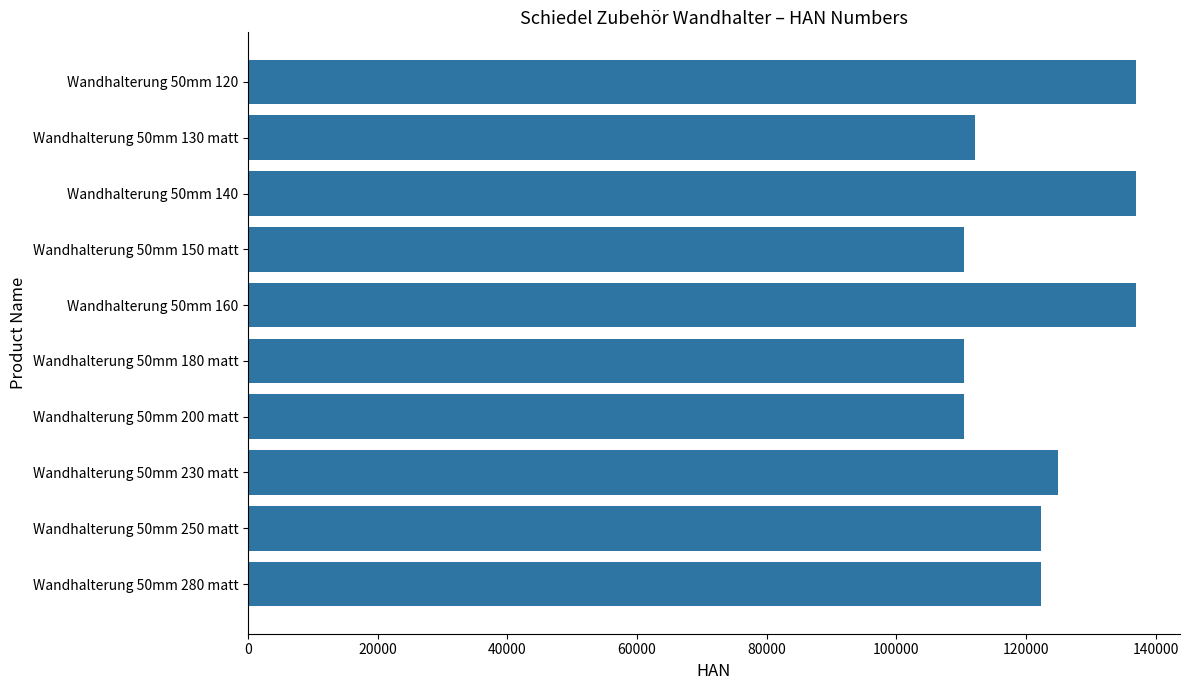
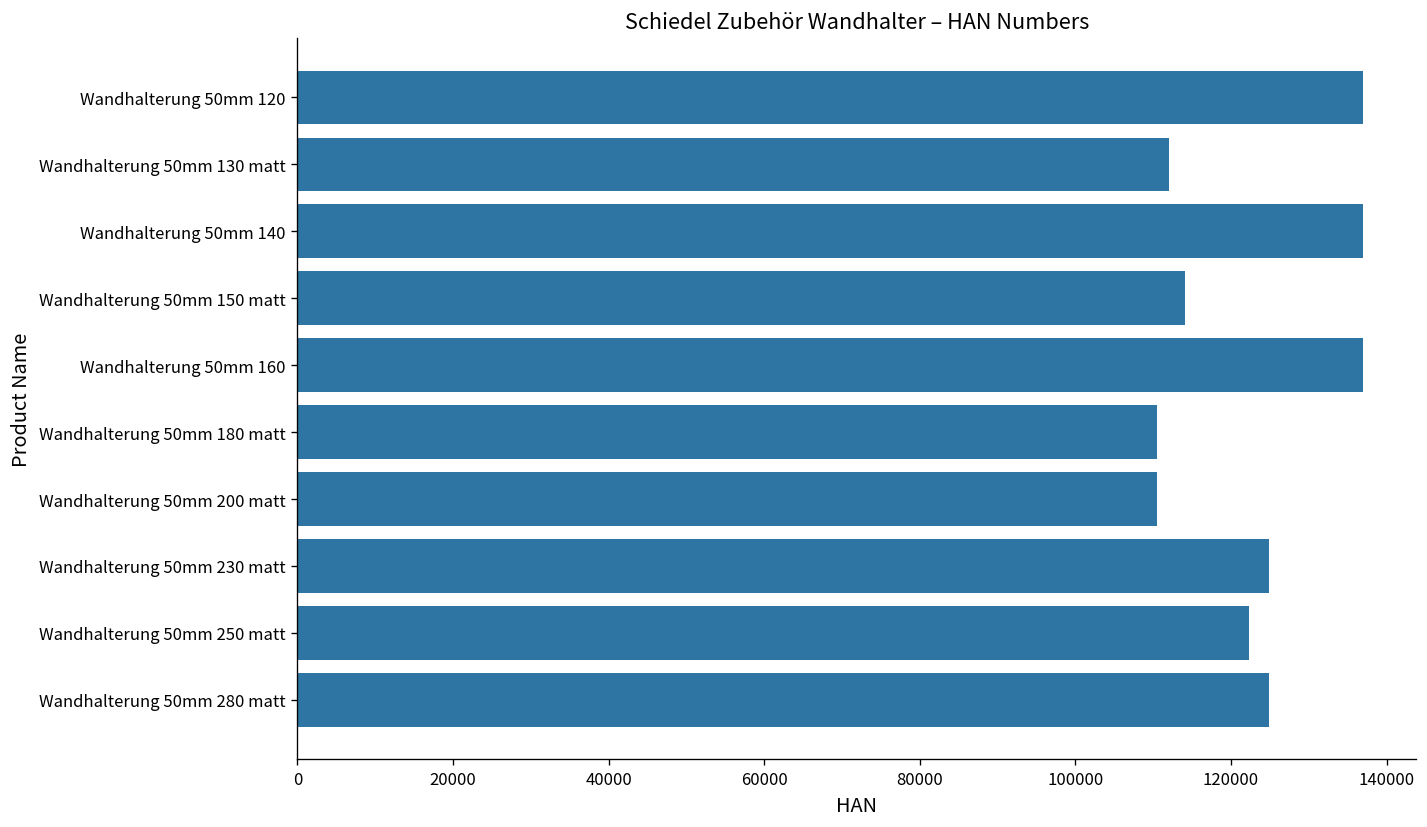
Wandhalterung 50mm 150 matt: 110000 -> 114000
Wandhalterung 50mm 280 matt: 122000 -> 125000
